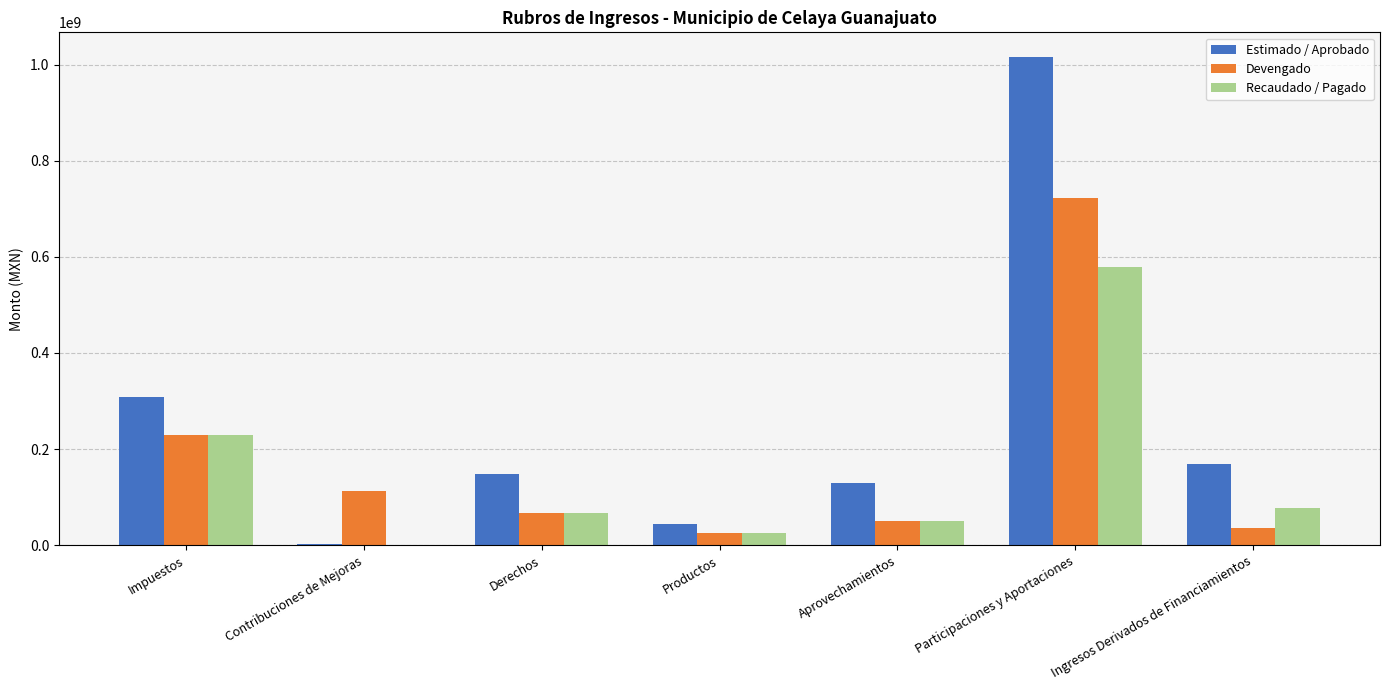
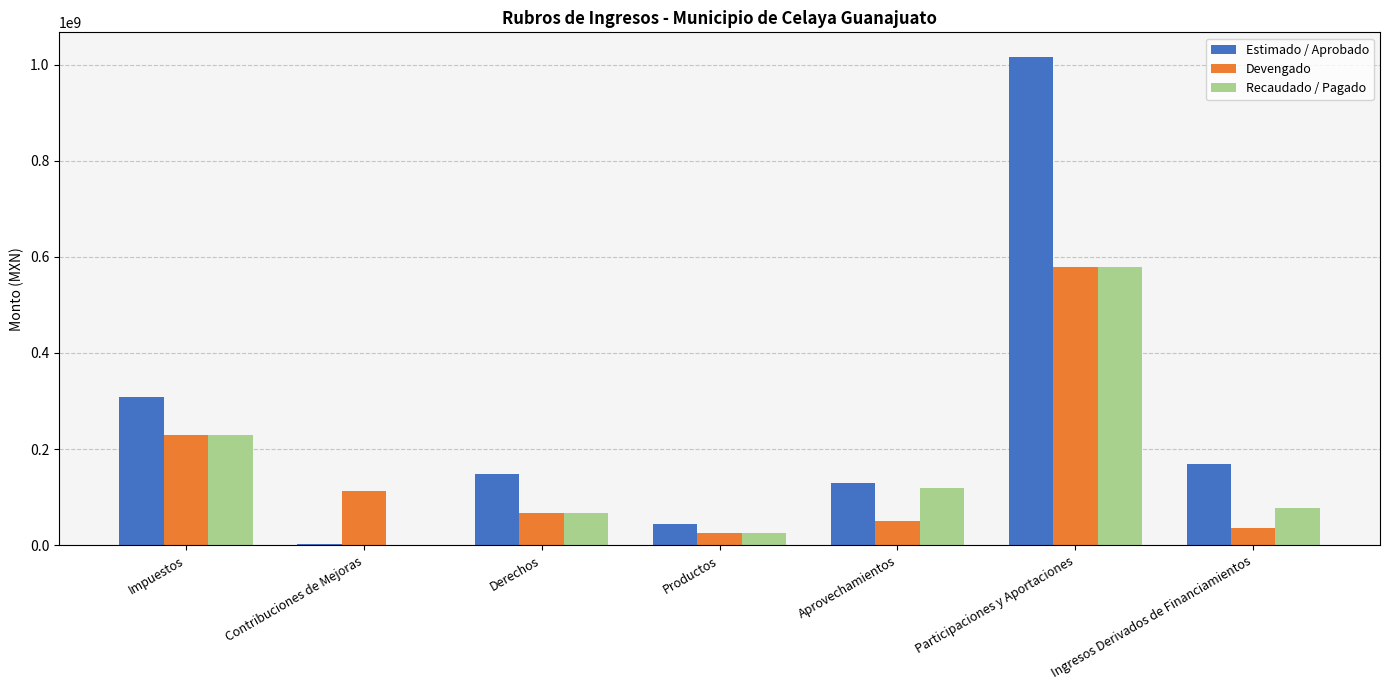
Recaudado / Pagado, Aprovechamientos: 50000000 -> 120000000
Devengado, Participaciones y Aportaciones: 720000000 -> 580000000
